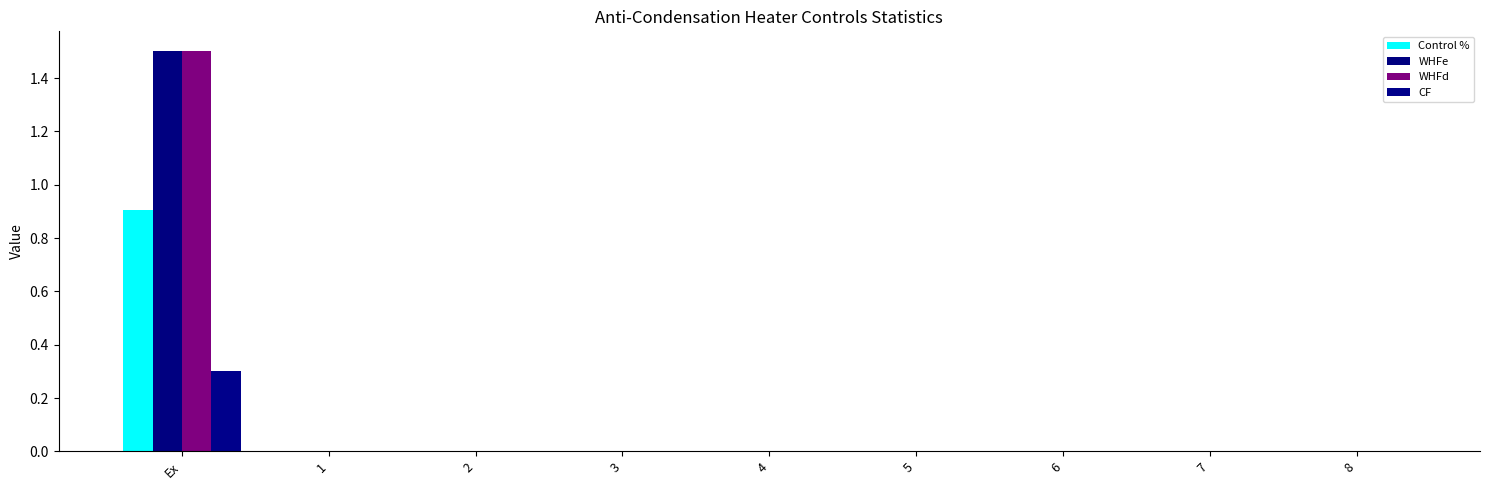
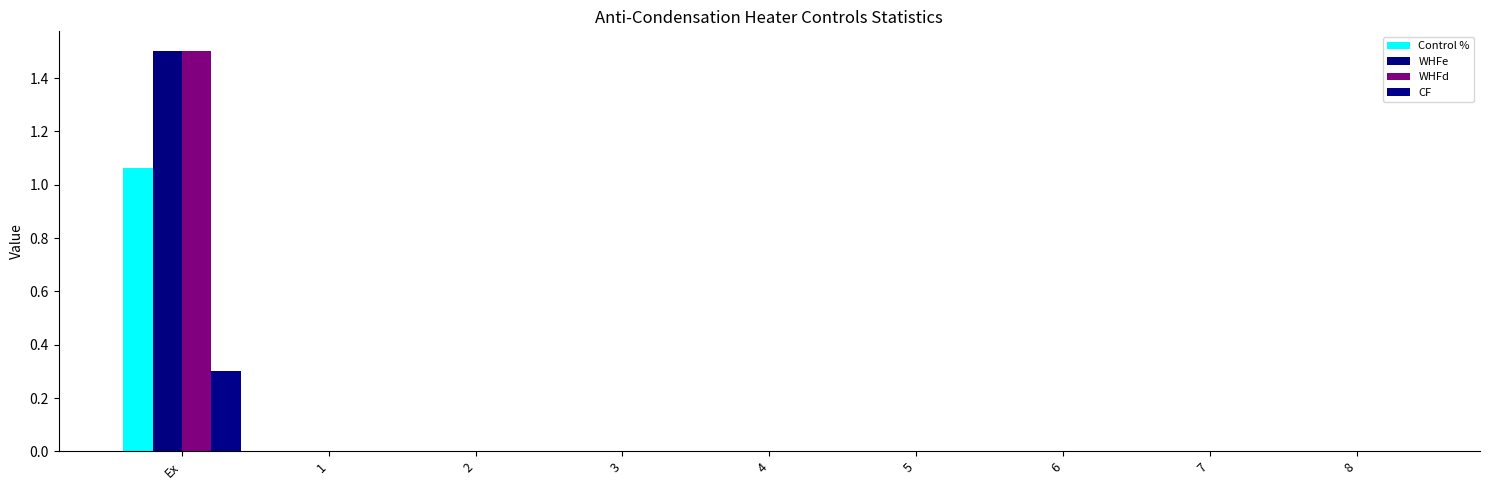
Control %, Ex: 0.91 -> 1.06
